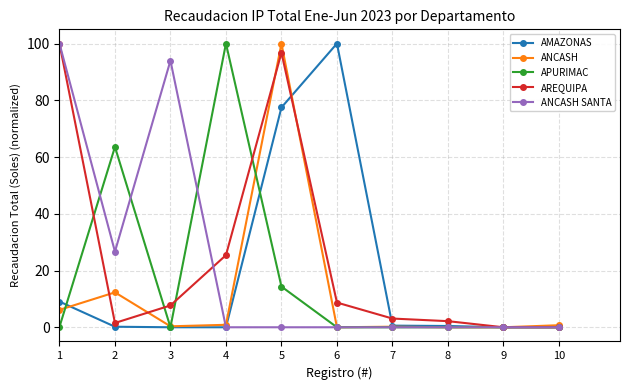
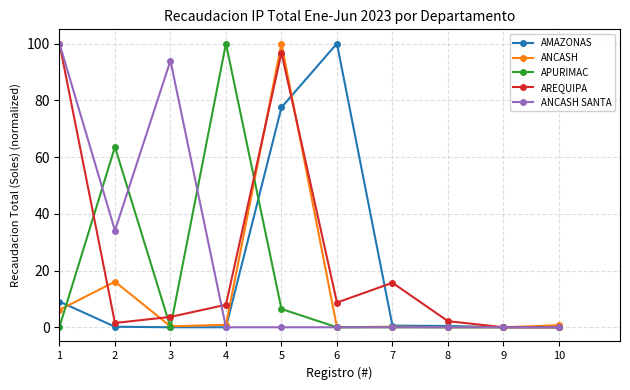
ANCASH, 2: 12 -> 16
ANCASH SANTA, 2: 27 -> 34
AREQUIPA, 3: 8 -> 4
AREQUIPA, 4: 25 -> 8
APURIMAC, 5: 14 -> 6
AREQUIPA, 7: 3 -> 16
